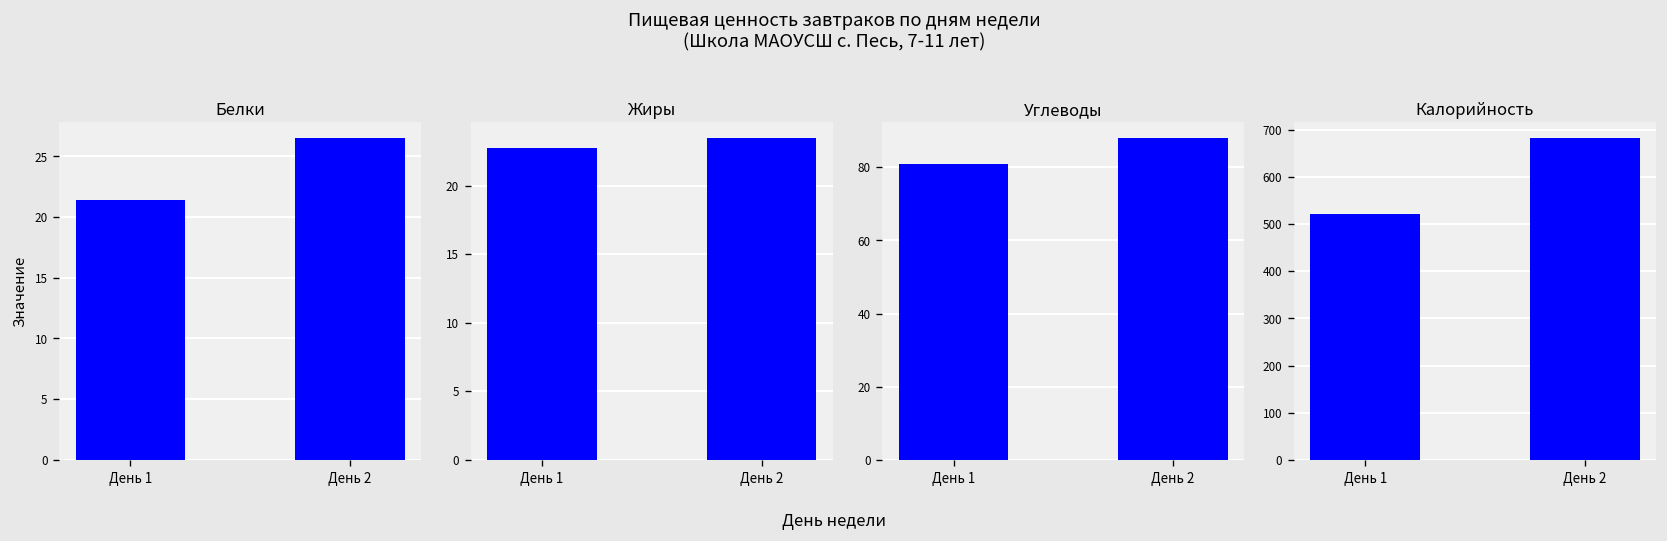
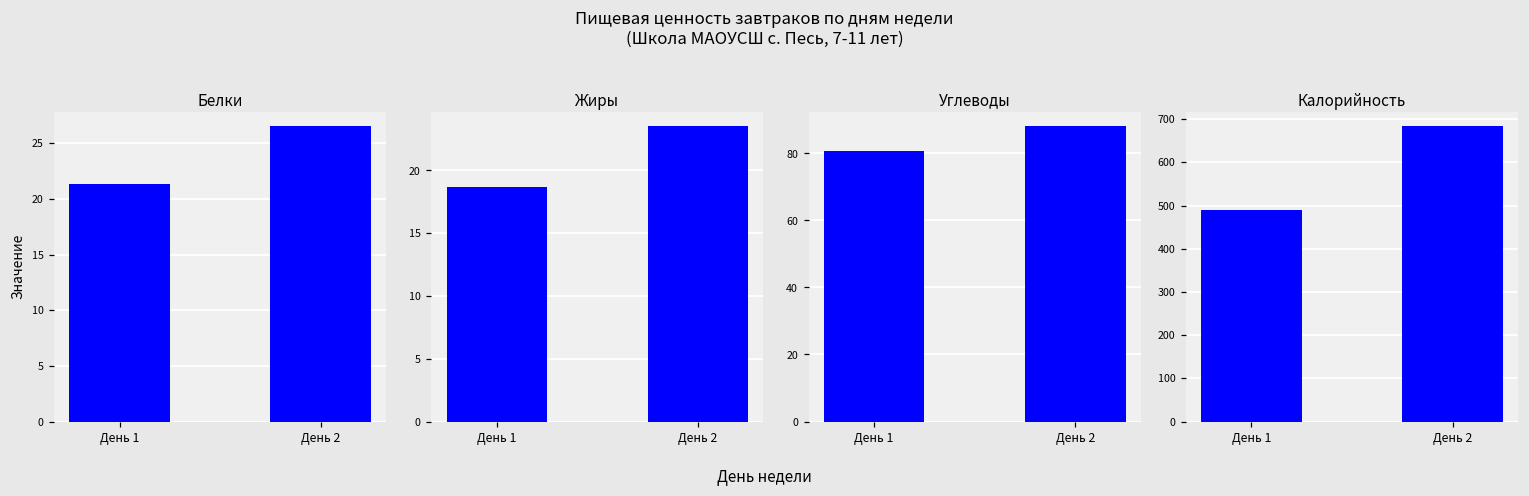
Жиры, День 1: 22.8 -> 18.7
Калорийность, День 1: 520 -> 490
